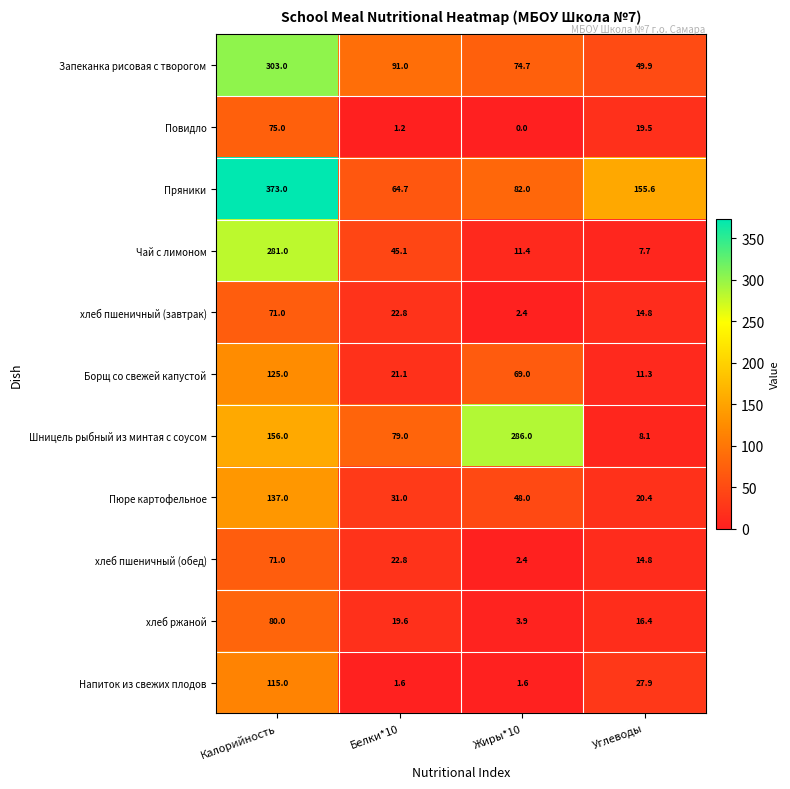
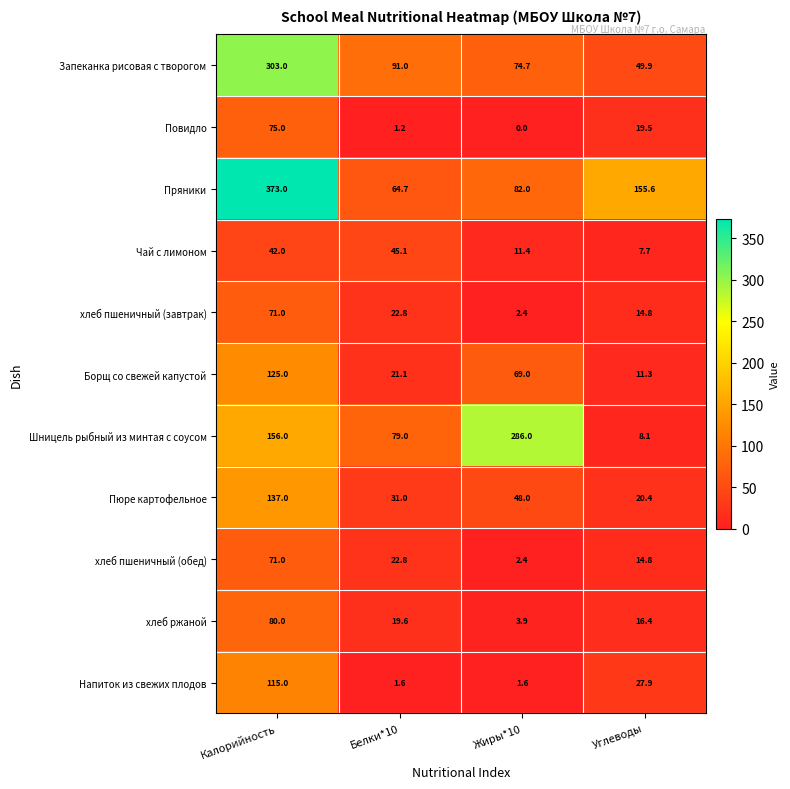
Чай с лимоном, Калорийность: 281.0 -> 42.0
